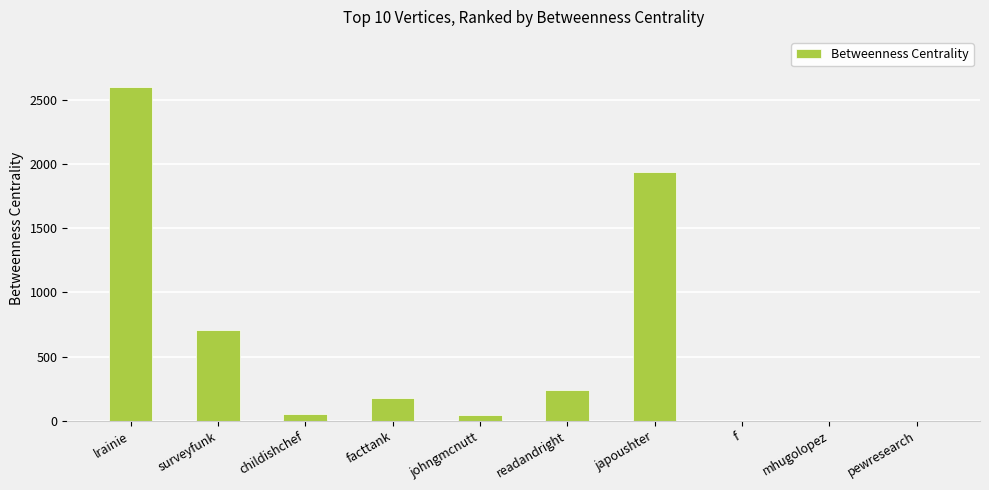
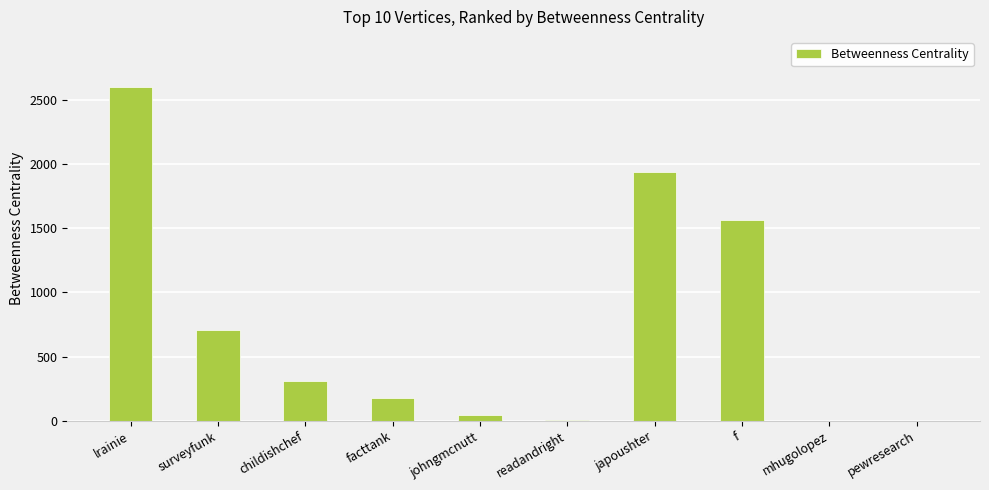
childishchef: 50 -> 310
readandright: 240 -> 10
f: 0 -> 1570
